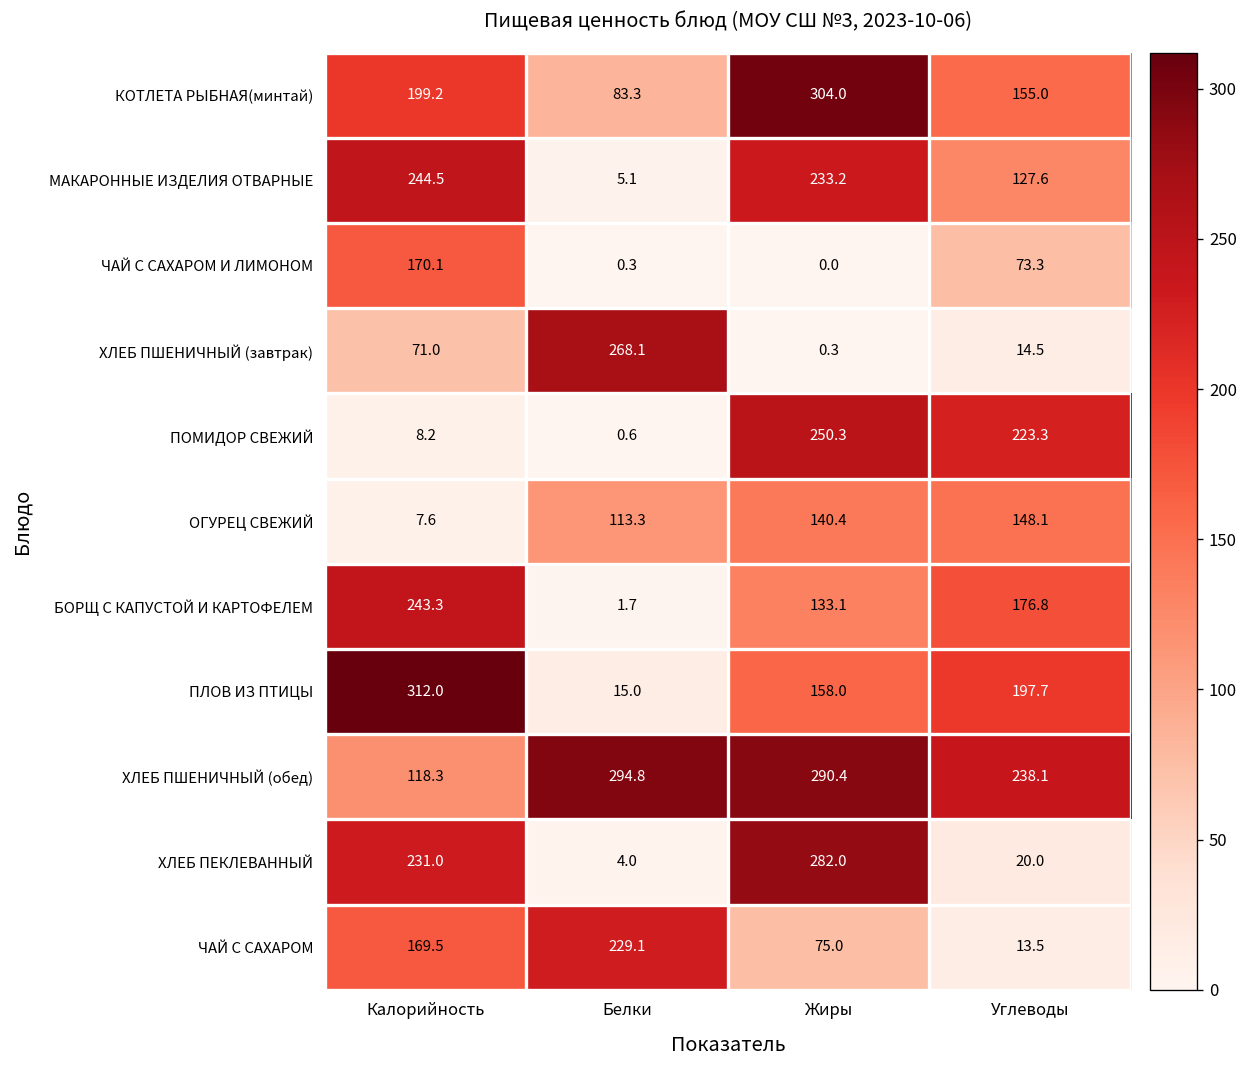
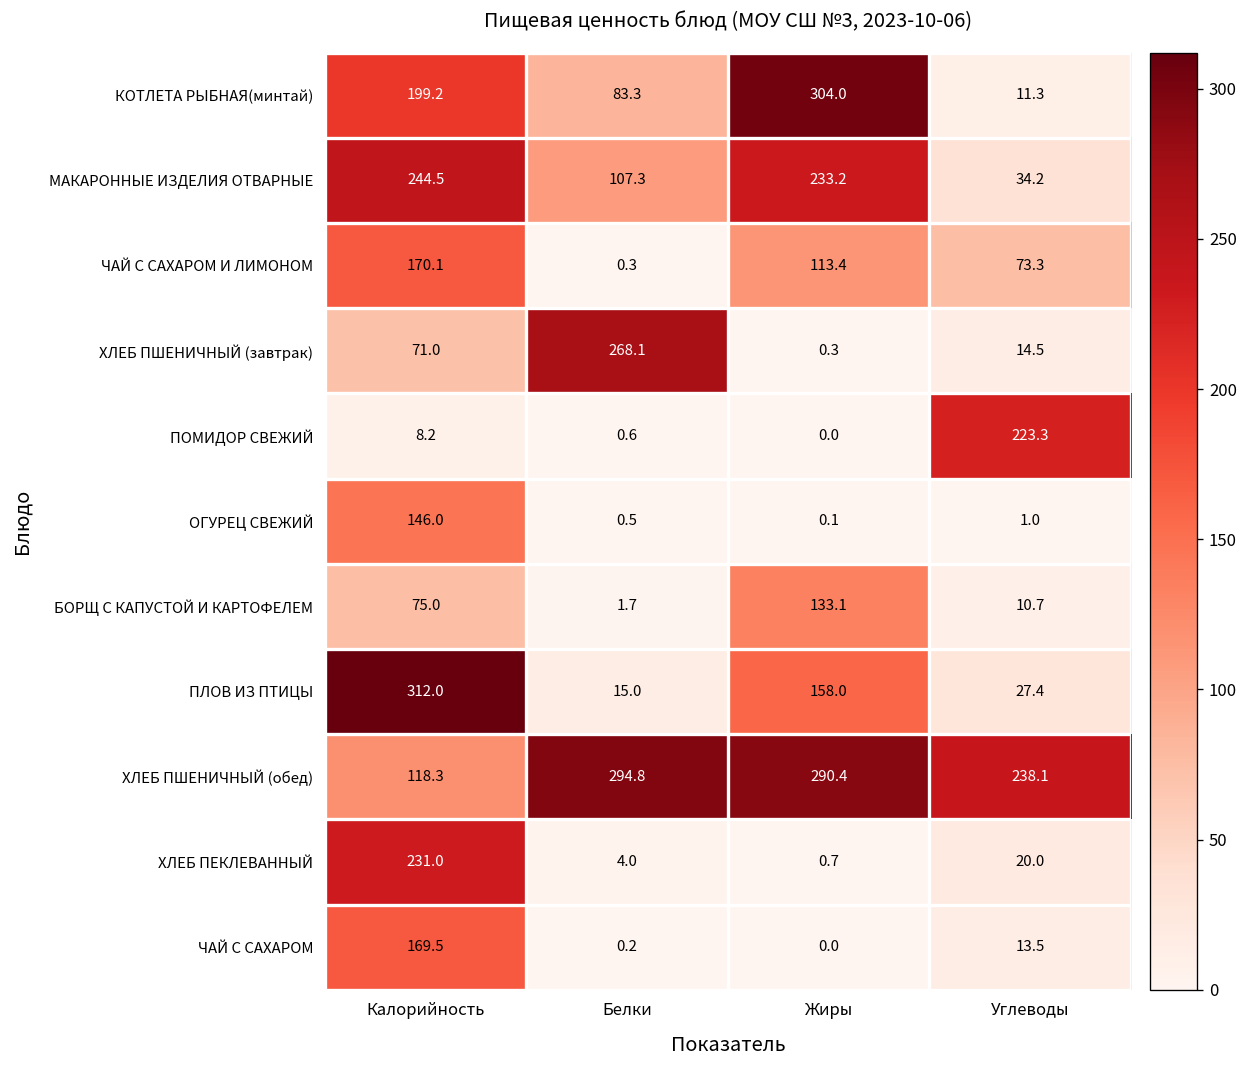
КОТЛЕТА РЫБНАЯ(минтай), Углеводы: 155.0 -> 11.3
МАКАРОННЫЕ ИЗДЕЛИЯ ОТВАРНЫЕ, Белки: 5.1 -> 107.3
МАКАРОННЫЕ ИЗДЕЛИЯ ОТВАРНЫЕ, Углеводы: 127.6 -> 34.2
ЧАЙ С САХАРОМ И ЛИМОНОМ, Жиры: 0.0 -> 113.4
ПОМИДОР СВЕЖИЙ, Жиры: 250.3 -> 0.0
ОГУРЕЦ СВЕЖИЙ, Калорийность: 7.6 -> 146.0
ОГУРЕЦ СВЕЖИЙ, Белки: 113.3 -> 0.5
ОГУРЕЦ СВЕЖИЙ, Жиры: 140.4 -> 0.1
ОГУРЕЦ СВЕЖИЙ, Углеводы: 148.1 -> 1.0
БОРЩ С КАПУСТОЙ И КАРТОФЕЛЕМ, Калорийность: 243.3 -> 75.0
БОРЩ С КАПУСТОЙ И КАРТОФЕЛЕМ, Углеводы: 176.8 -> 10.7
ПЛОВ ИЗ ПТИЦЫ, Углеводы: 197.7 -> 27.4
ХЛЕБ ПЕКЛЕВАННЫЙ, Жиры: 282.0 -> 0.7
ЧАЙ С САХАРОМ, Белки: 229.1 -> 0.2
ЧАЙ С САХАРОМ, Жиры: 75.0 -> 0.0
